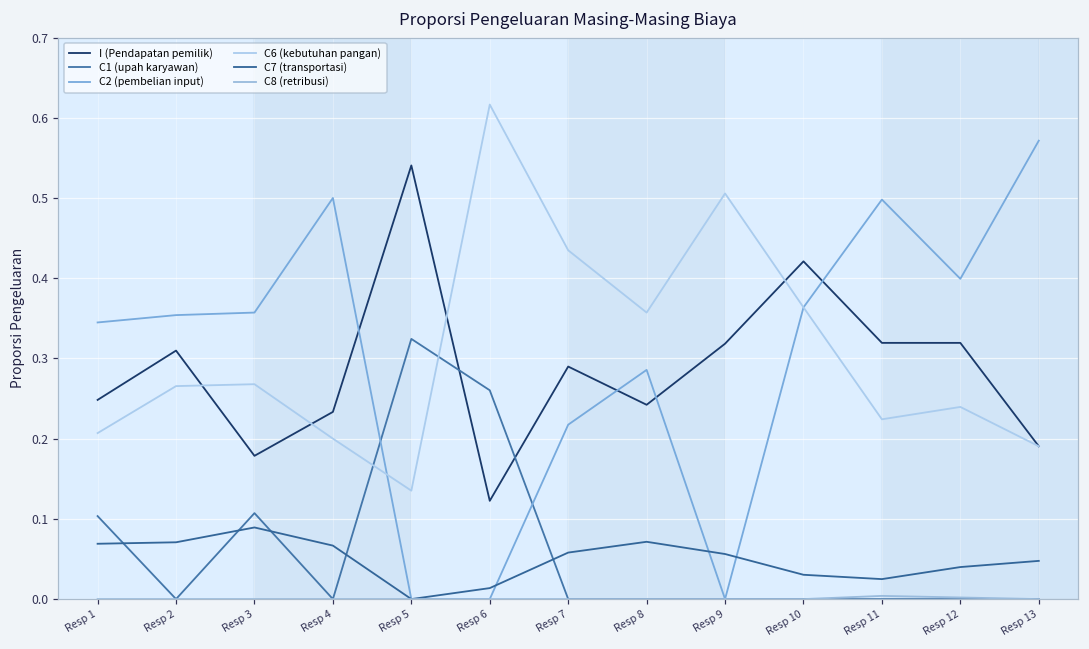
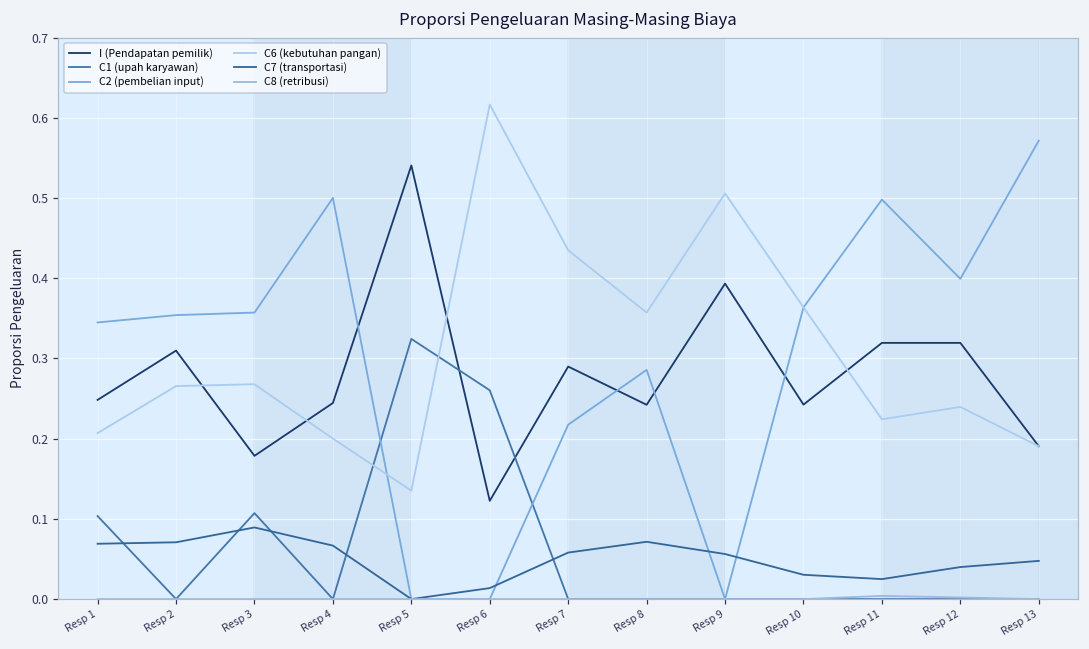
I (Pendapatan pemilik), Resp 4: 0.23 -> 0.24
I (Pendapatan pemilik), Resp 9: 0.32 -> 0.39
I (Pendapatan pemilik), Resp 10: 0.42 -> 0.24
